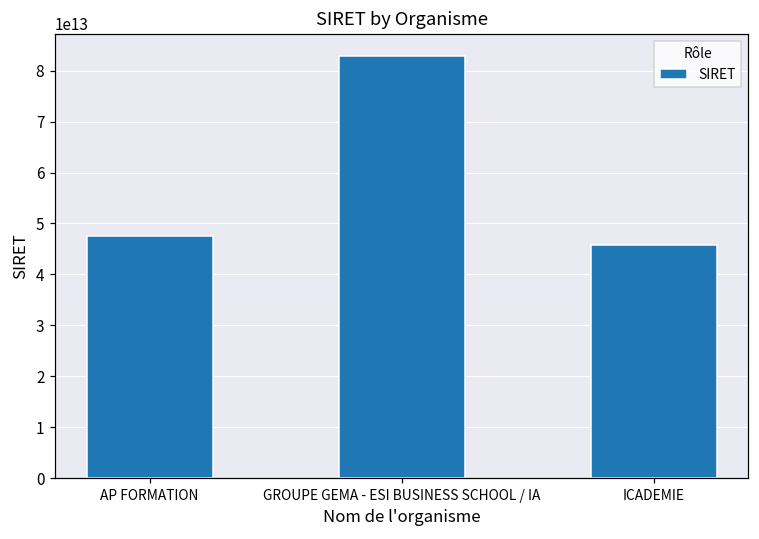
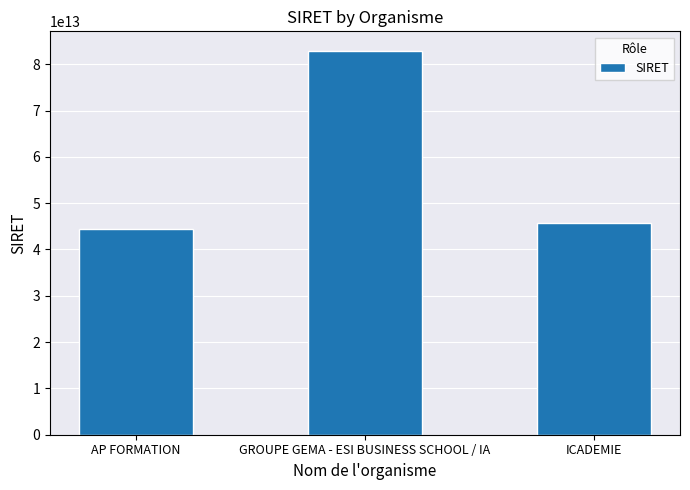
AP FORMATION: 47000000000000 -> 44000000000000
